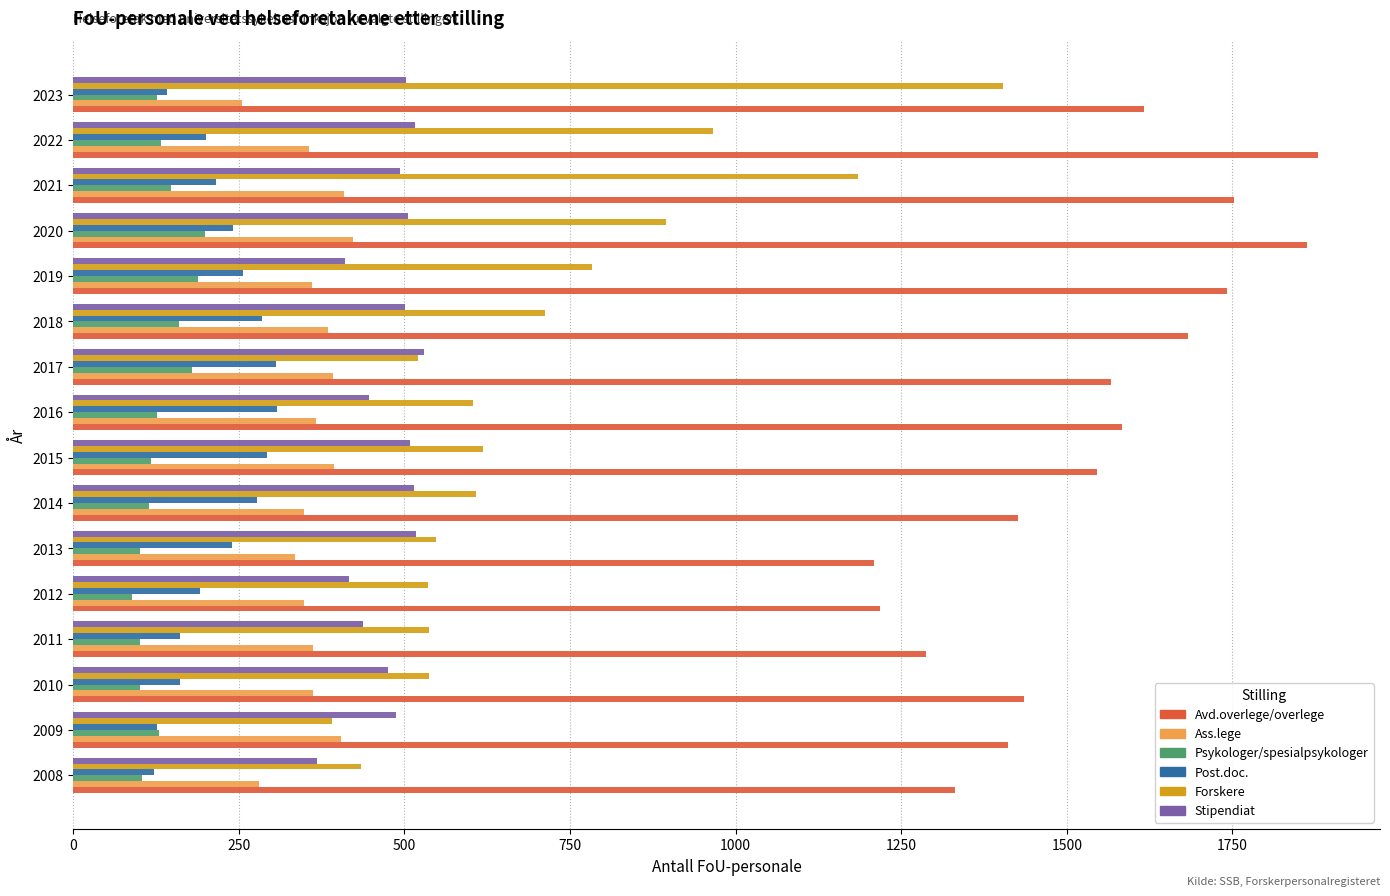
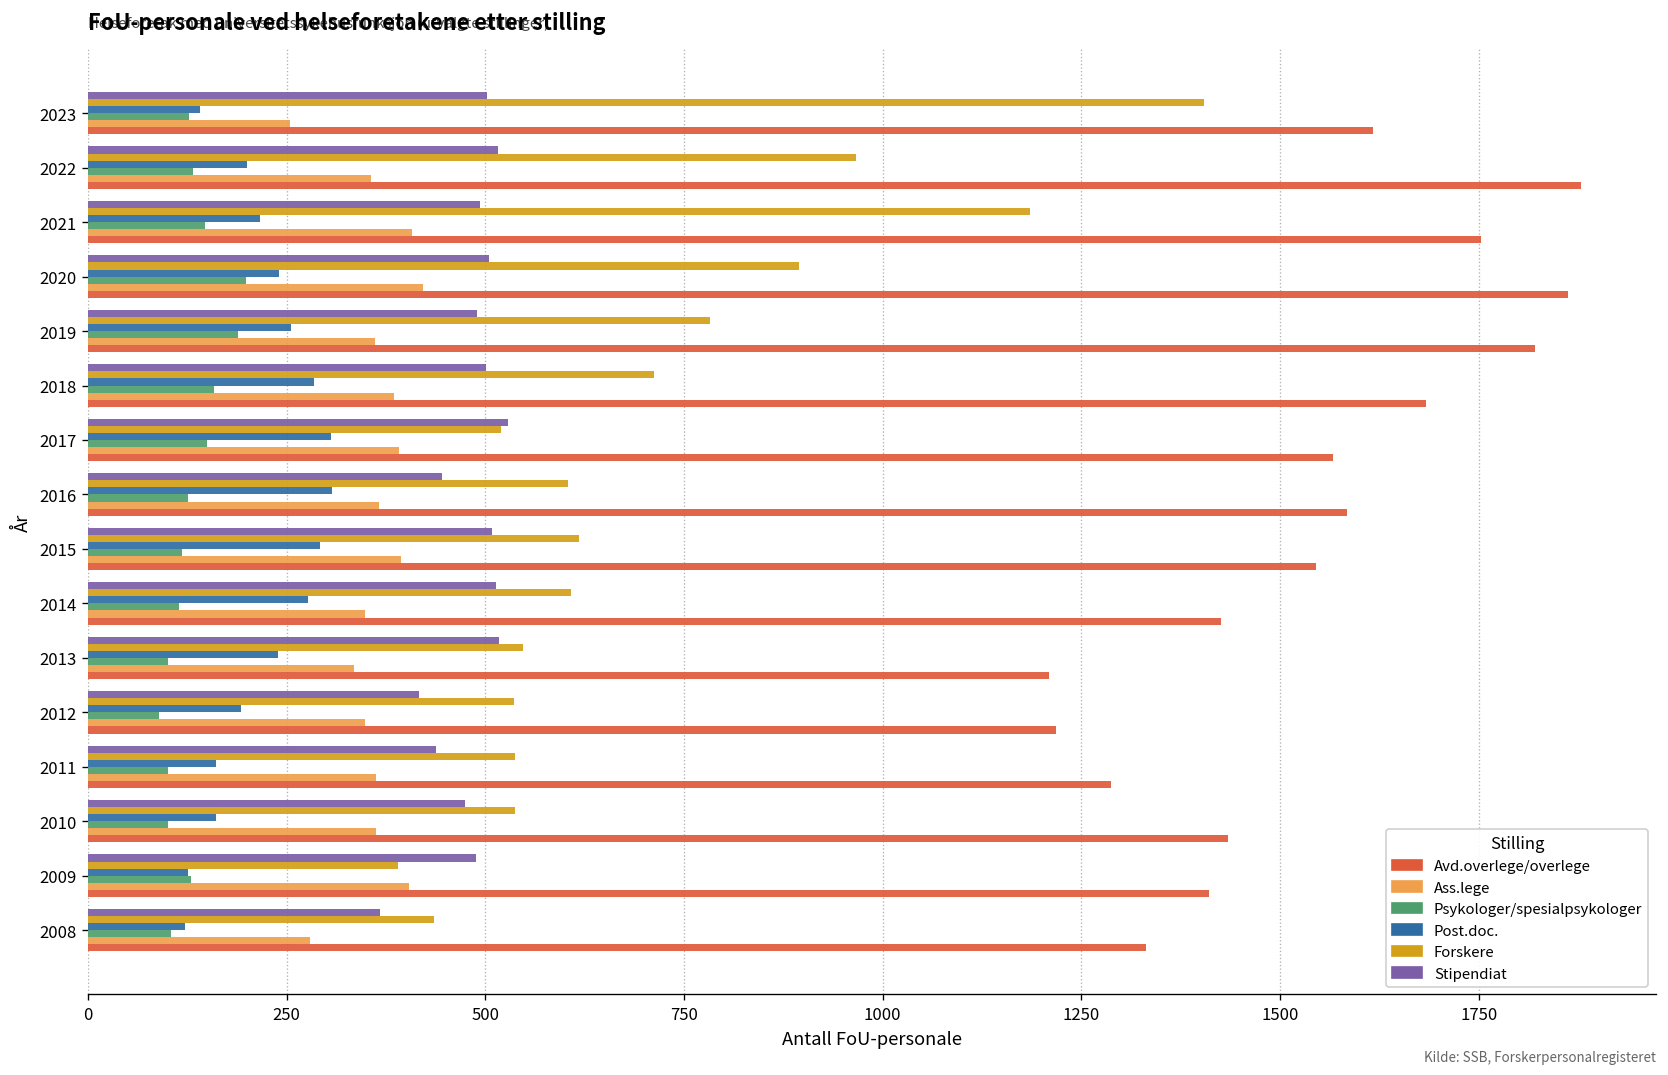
Stipendiat, 2019: 410 -> 490
Avd.overlege/overlege, 2019: 1740 -> 1820
Psykologer/spesialpsykologer, 2017: 180 -> 150
